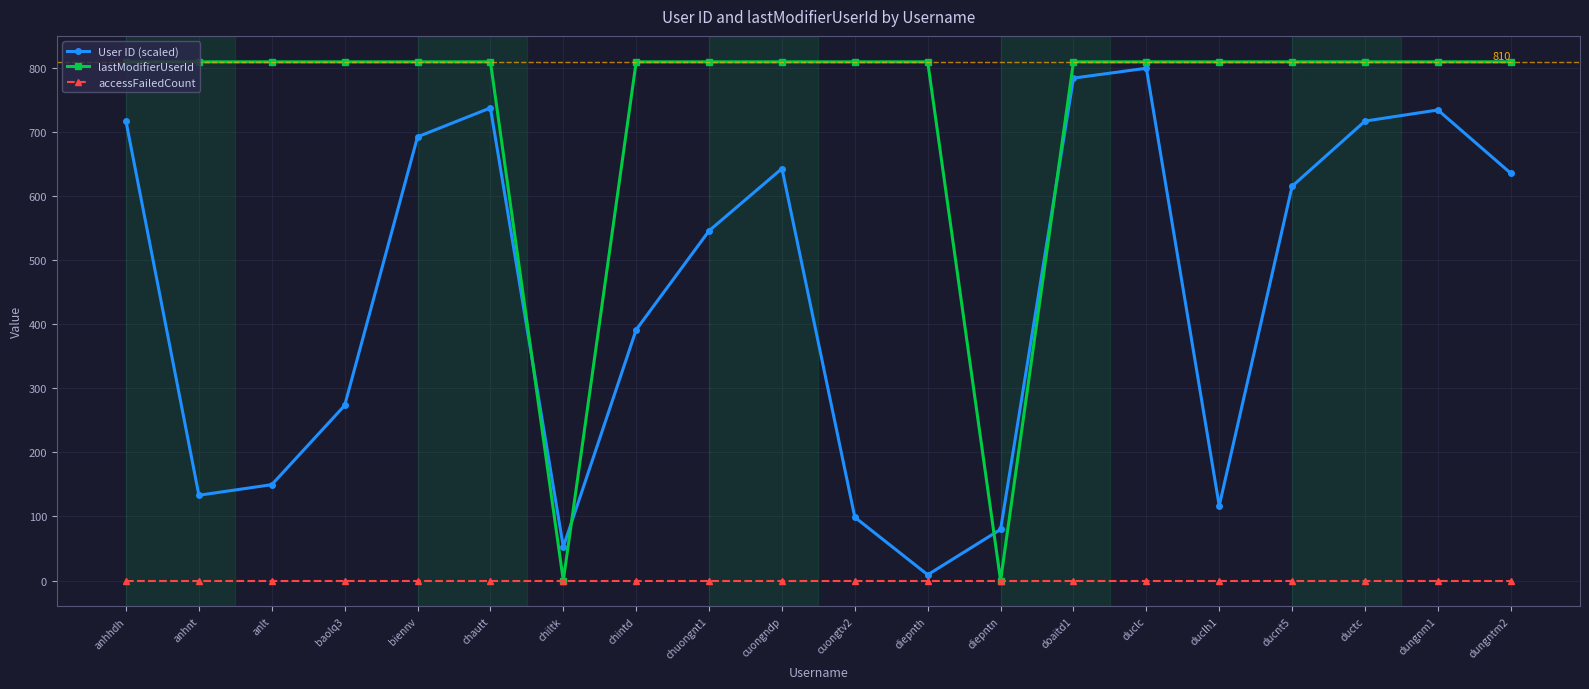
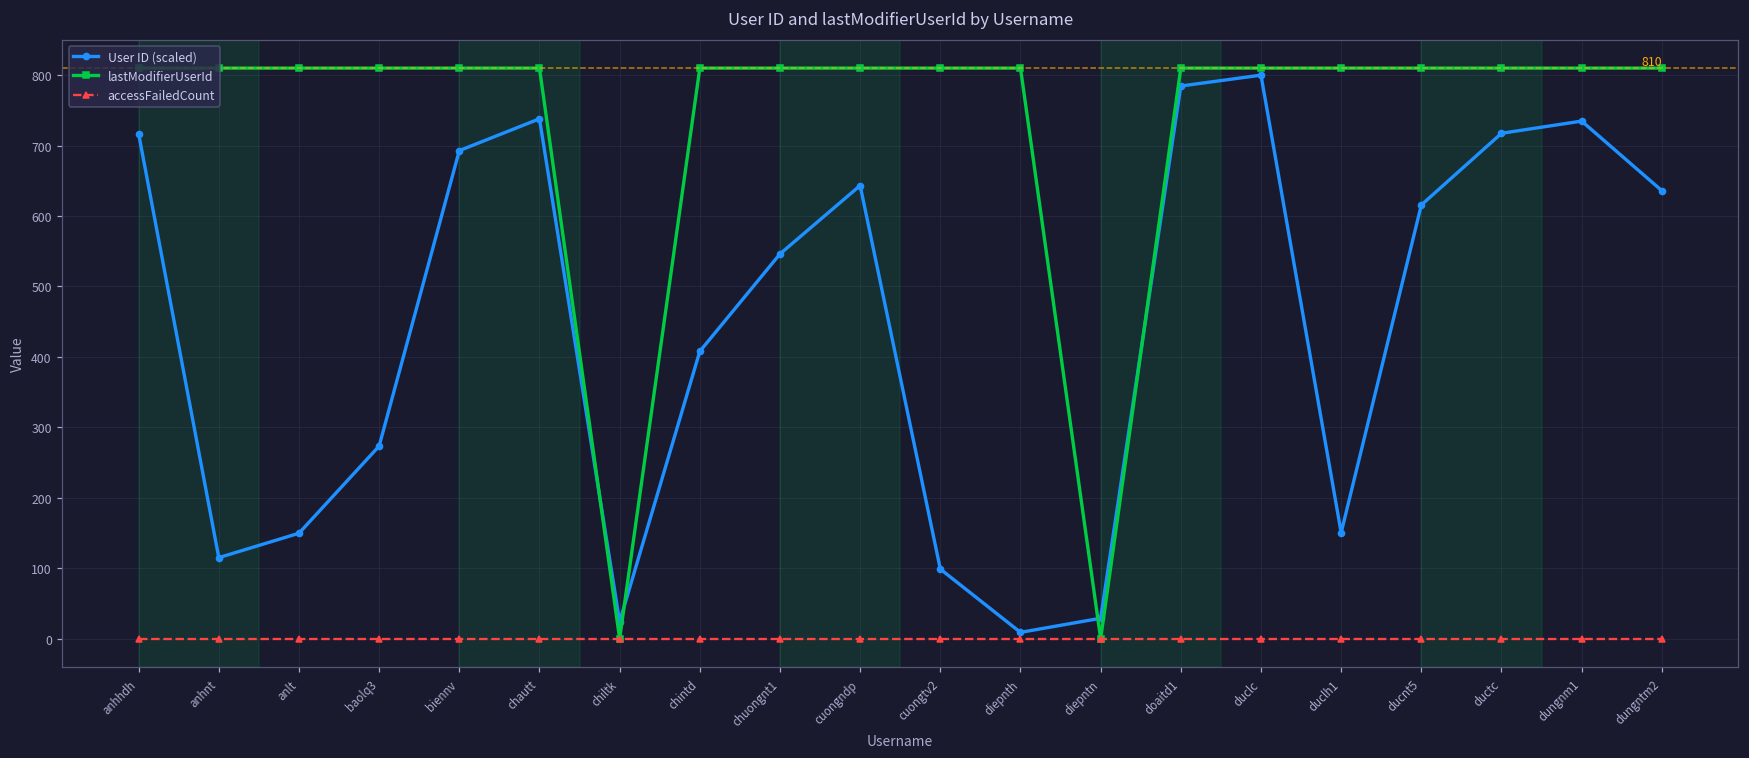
User ID (scaled), anhnt: 130 -> 120
User ID (scaled), chiltk: 50 -> 20
User ID (scaled), chintd: 390 -> 410
User ID (scaled), diepntn: 80 -> 30
User ID (scaled), duclh1: 120 -> 150
